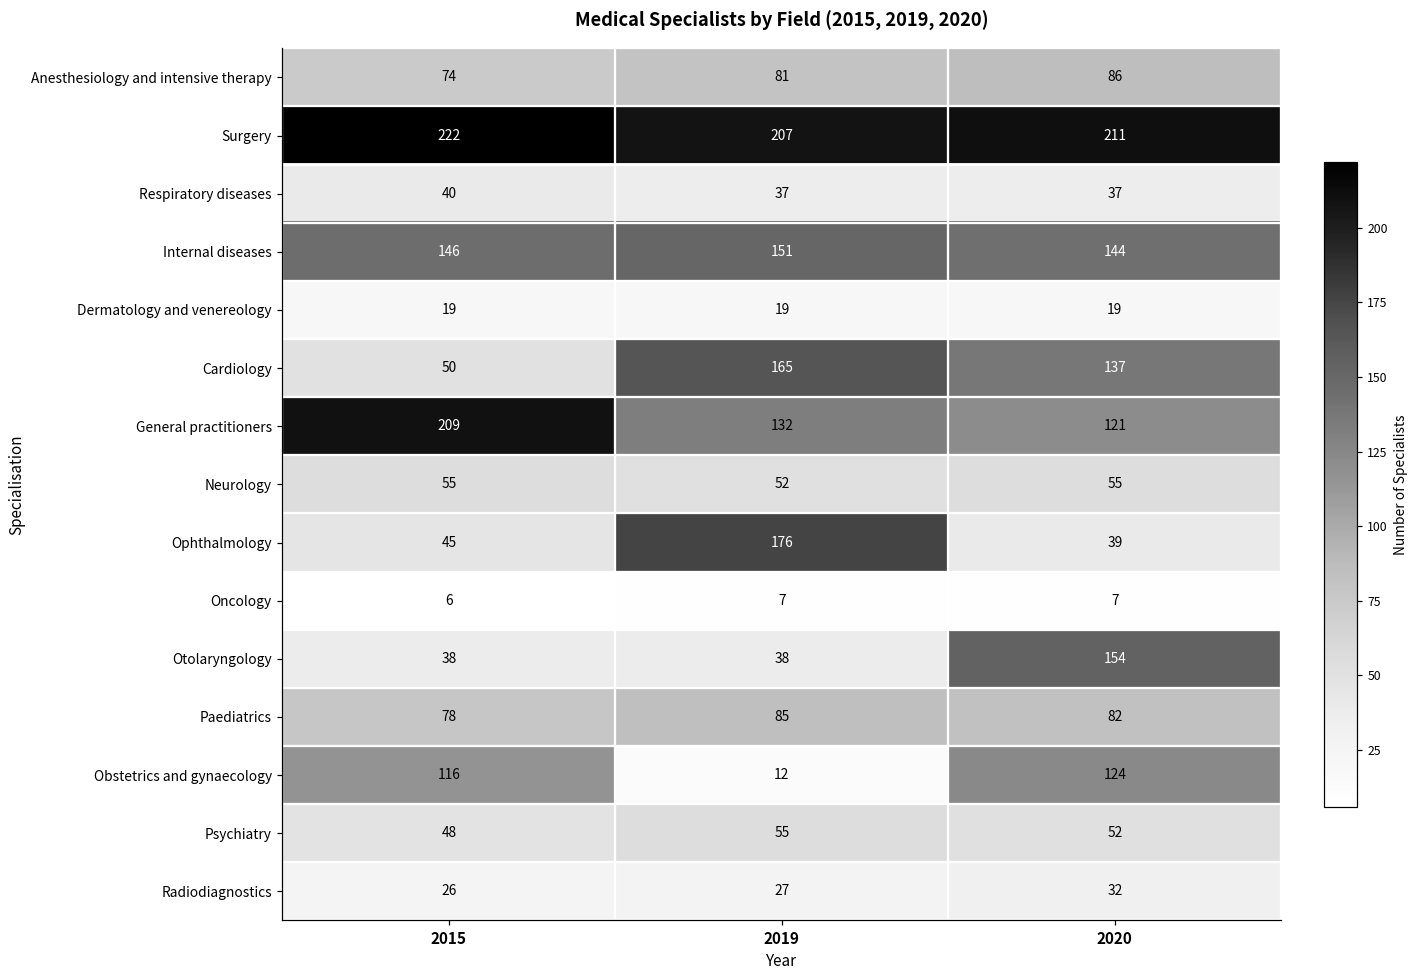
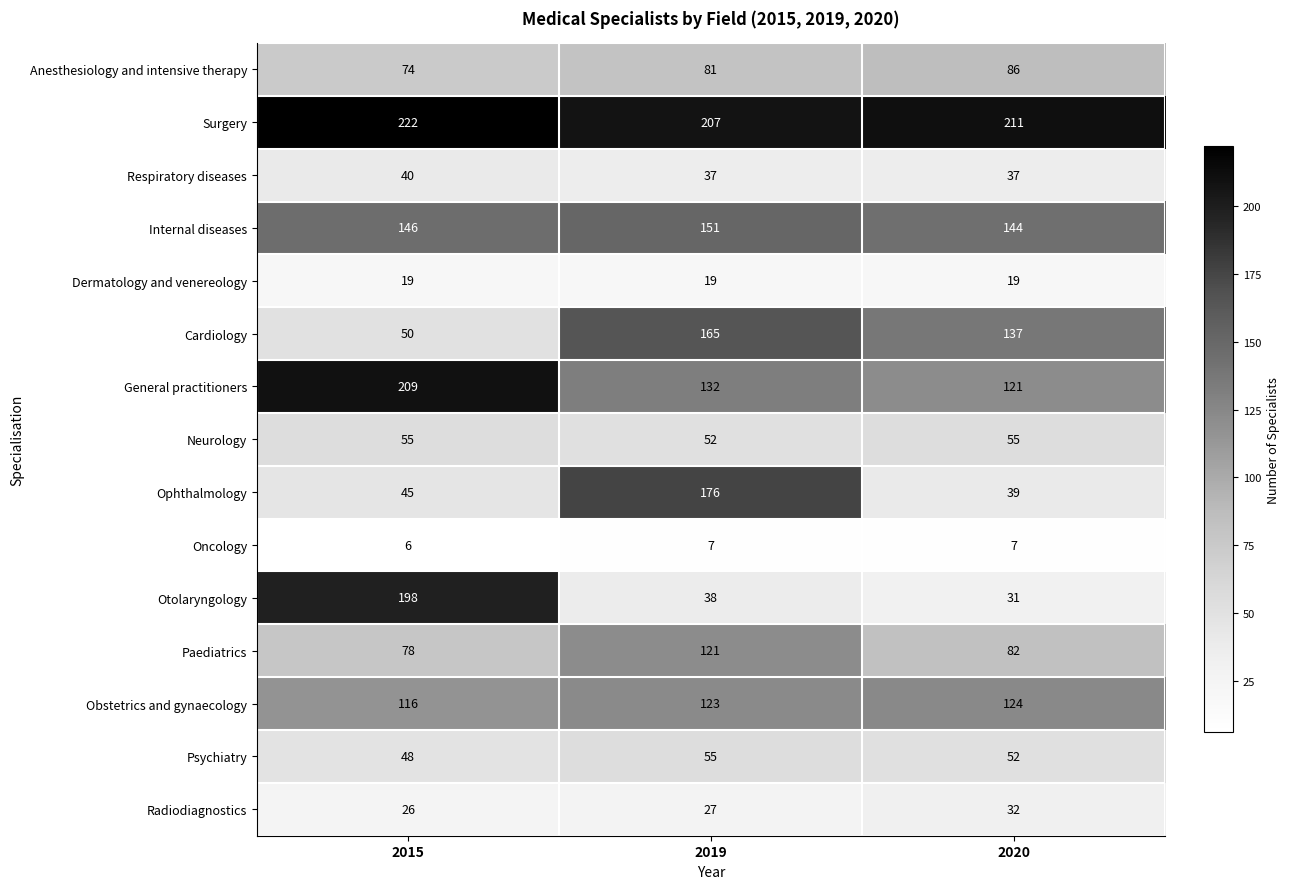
Otolaryngology, 2015: 38 -> 198
Otolaryngology, 2020: 154 -> 31
Paediatrics, 2019: 85 -> 121
Obstetrics and gynaecology, 2019: 12 -> 123
